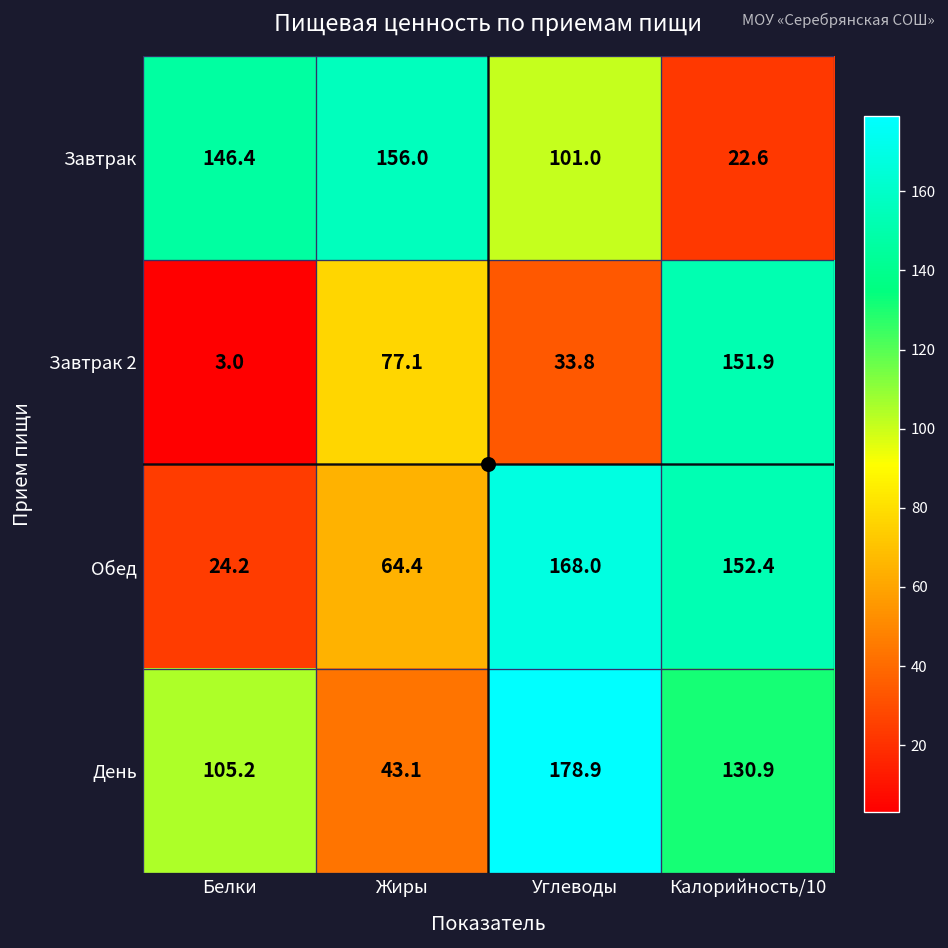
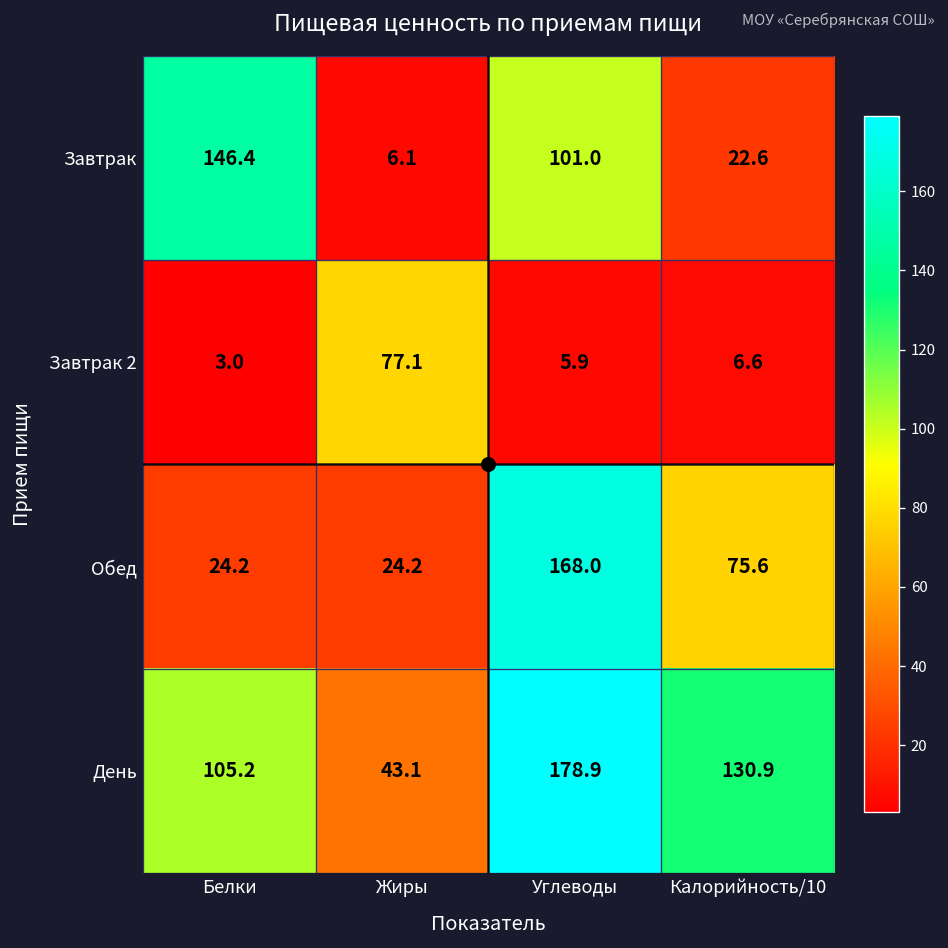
Завтрак, Жиры: 156.0 -> 6.1
Завтрак 2, Углеводы: 33.8 -> 5.9
Завтрак 2, Калорийность/10: 151.9 -> 6.6
Обед, Жиры: 64.4 -> 24.2
Обед, Калорийность/10: 152.4 -> 75.6
